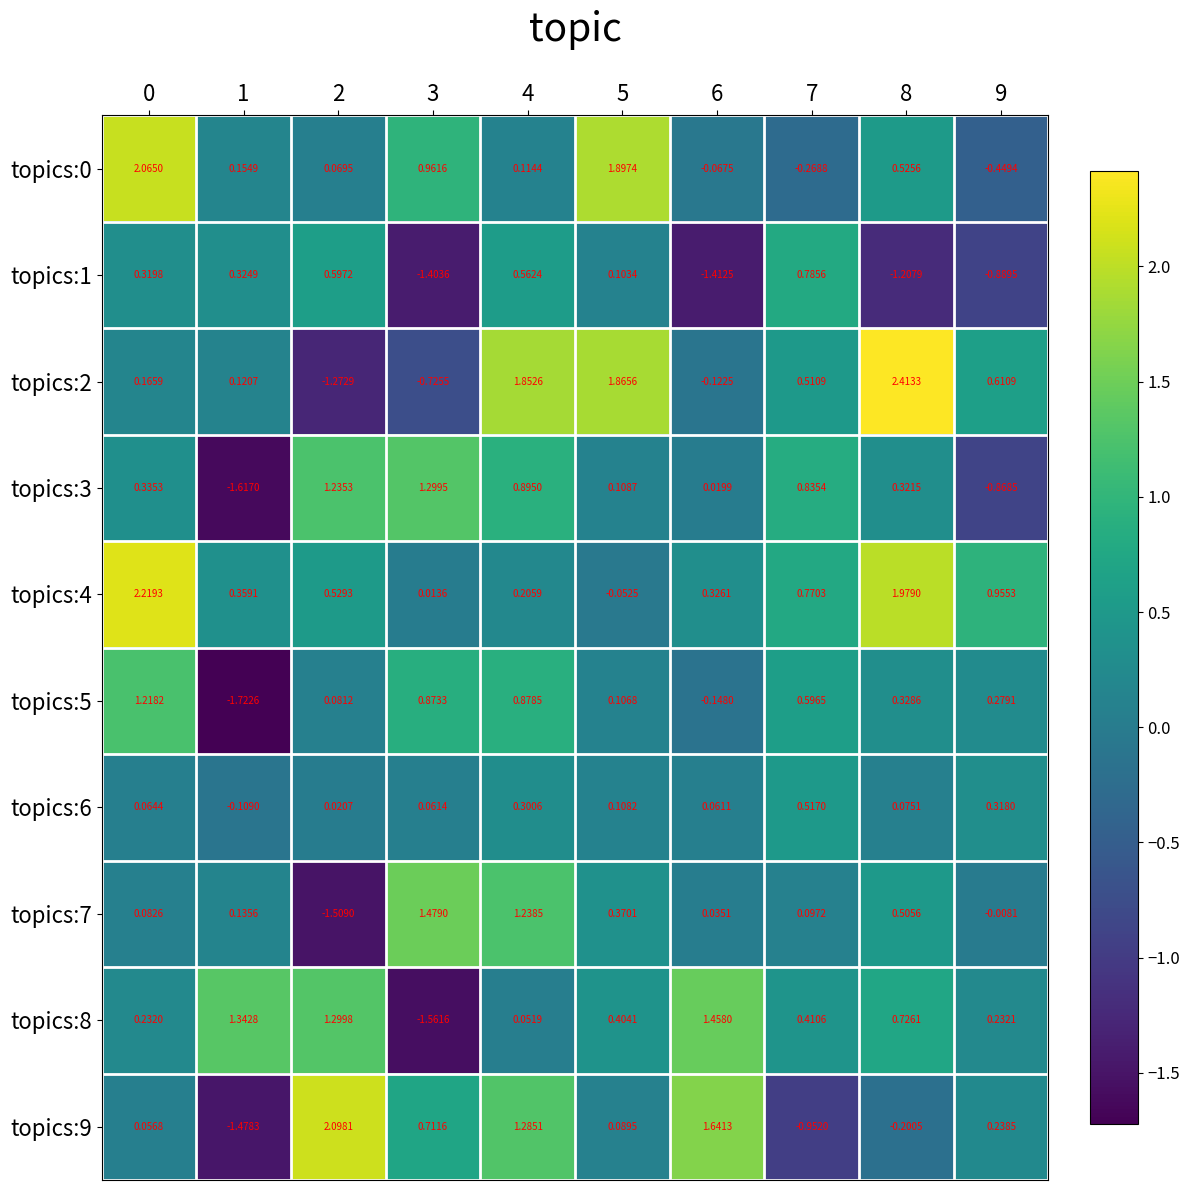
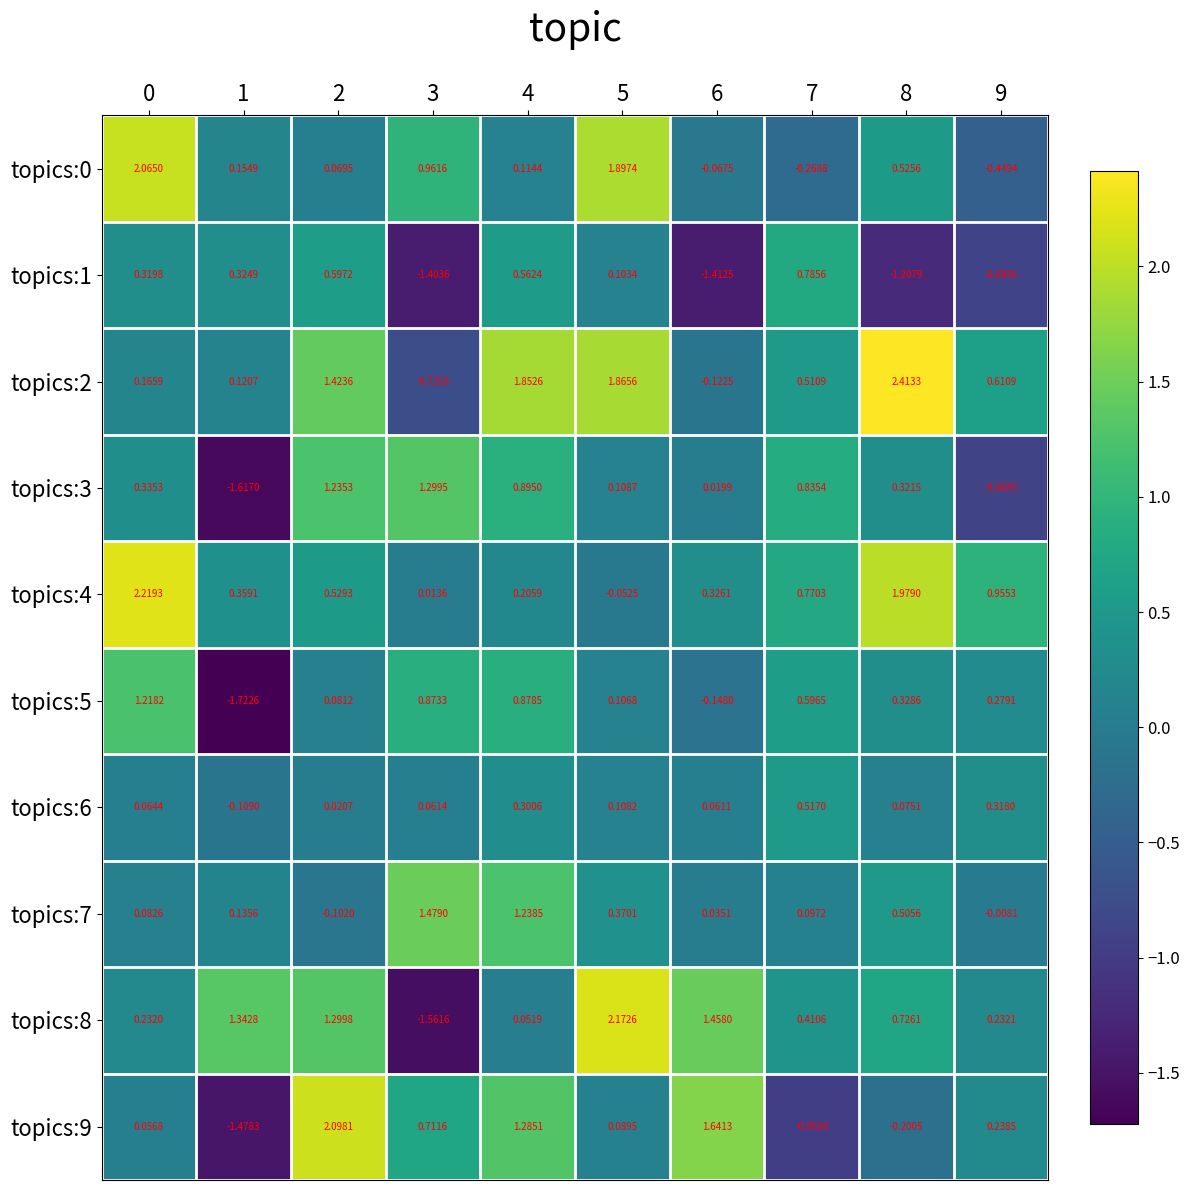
topics:2, 2: -1.2729 -> 1.4236
topics:7, 2: -1.5090 -> -0.1020
topics:8, 5: 0.4041 -> 2.1726
